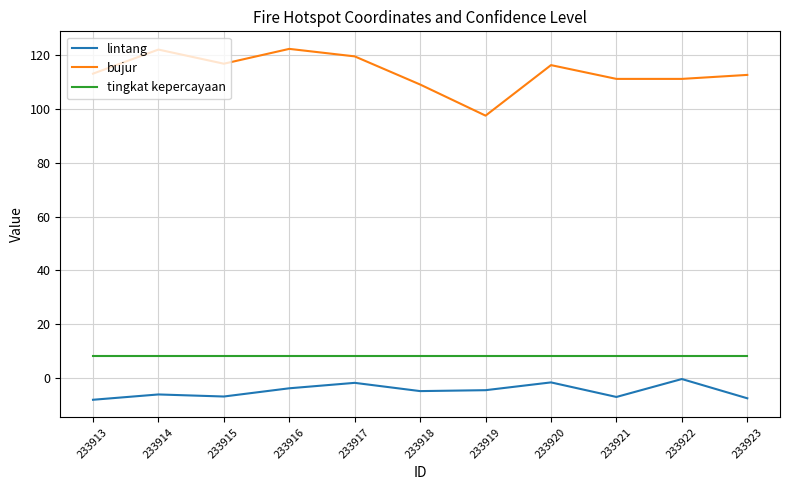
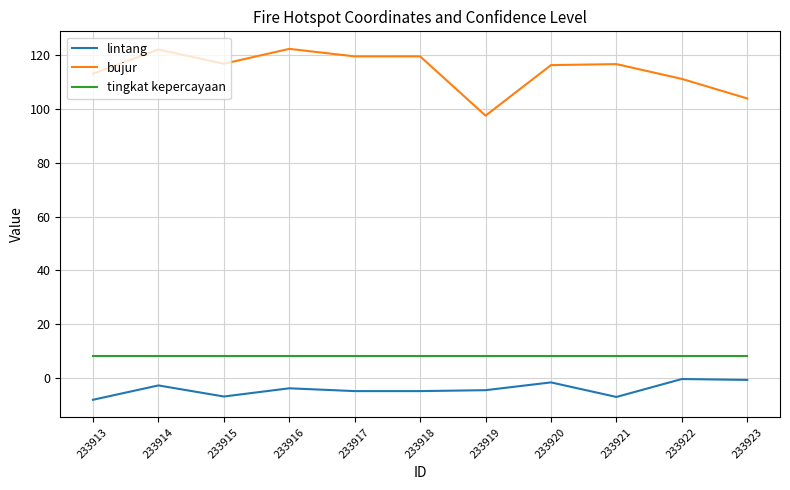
lintang, 233914: -6 -> -3
lintang, 233917: -2 -> -5
bujur, 233918: 109 -> 120
bujur, 233921: 111 -> 117
lintang, 233923: -8 -> -1
bujur, 233923: 113 -> 104
